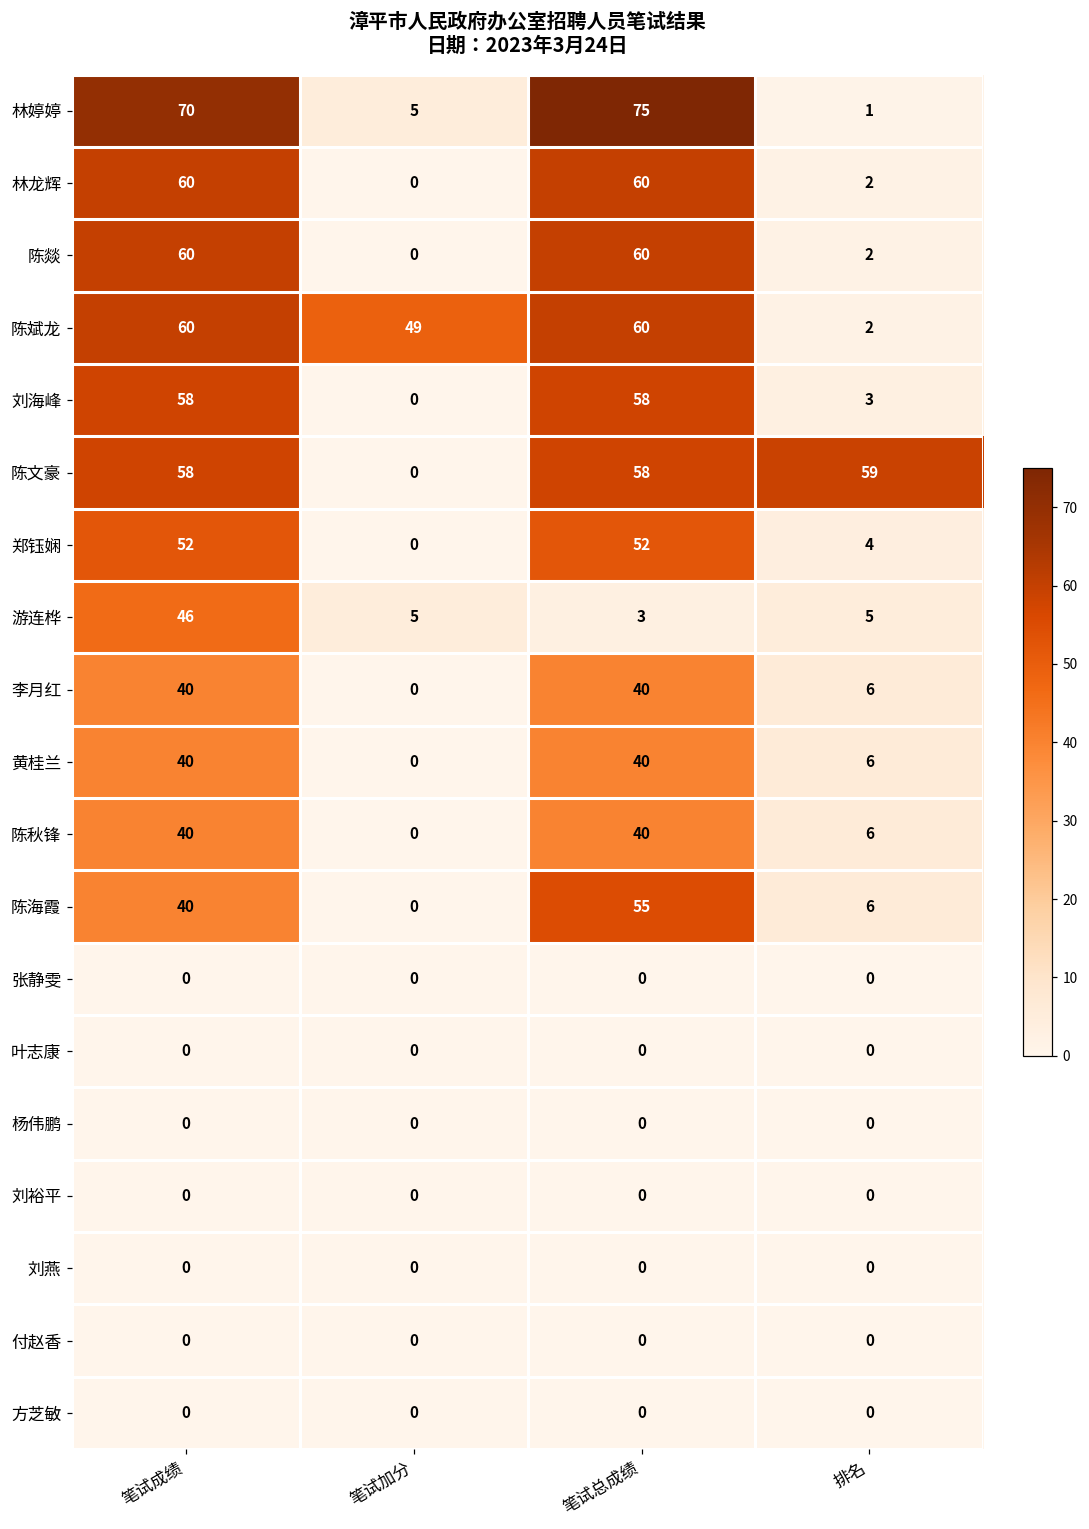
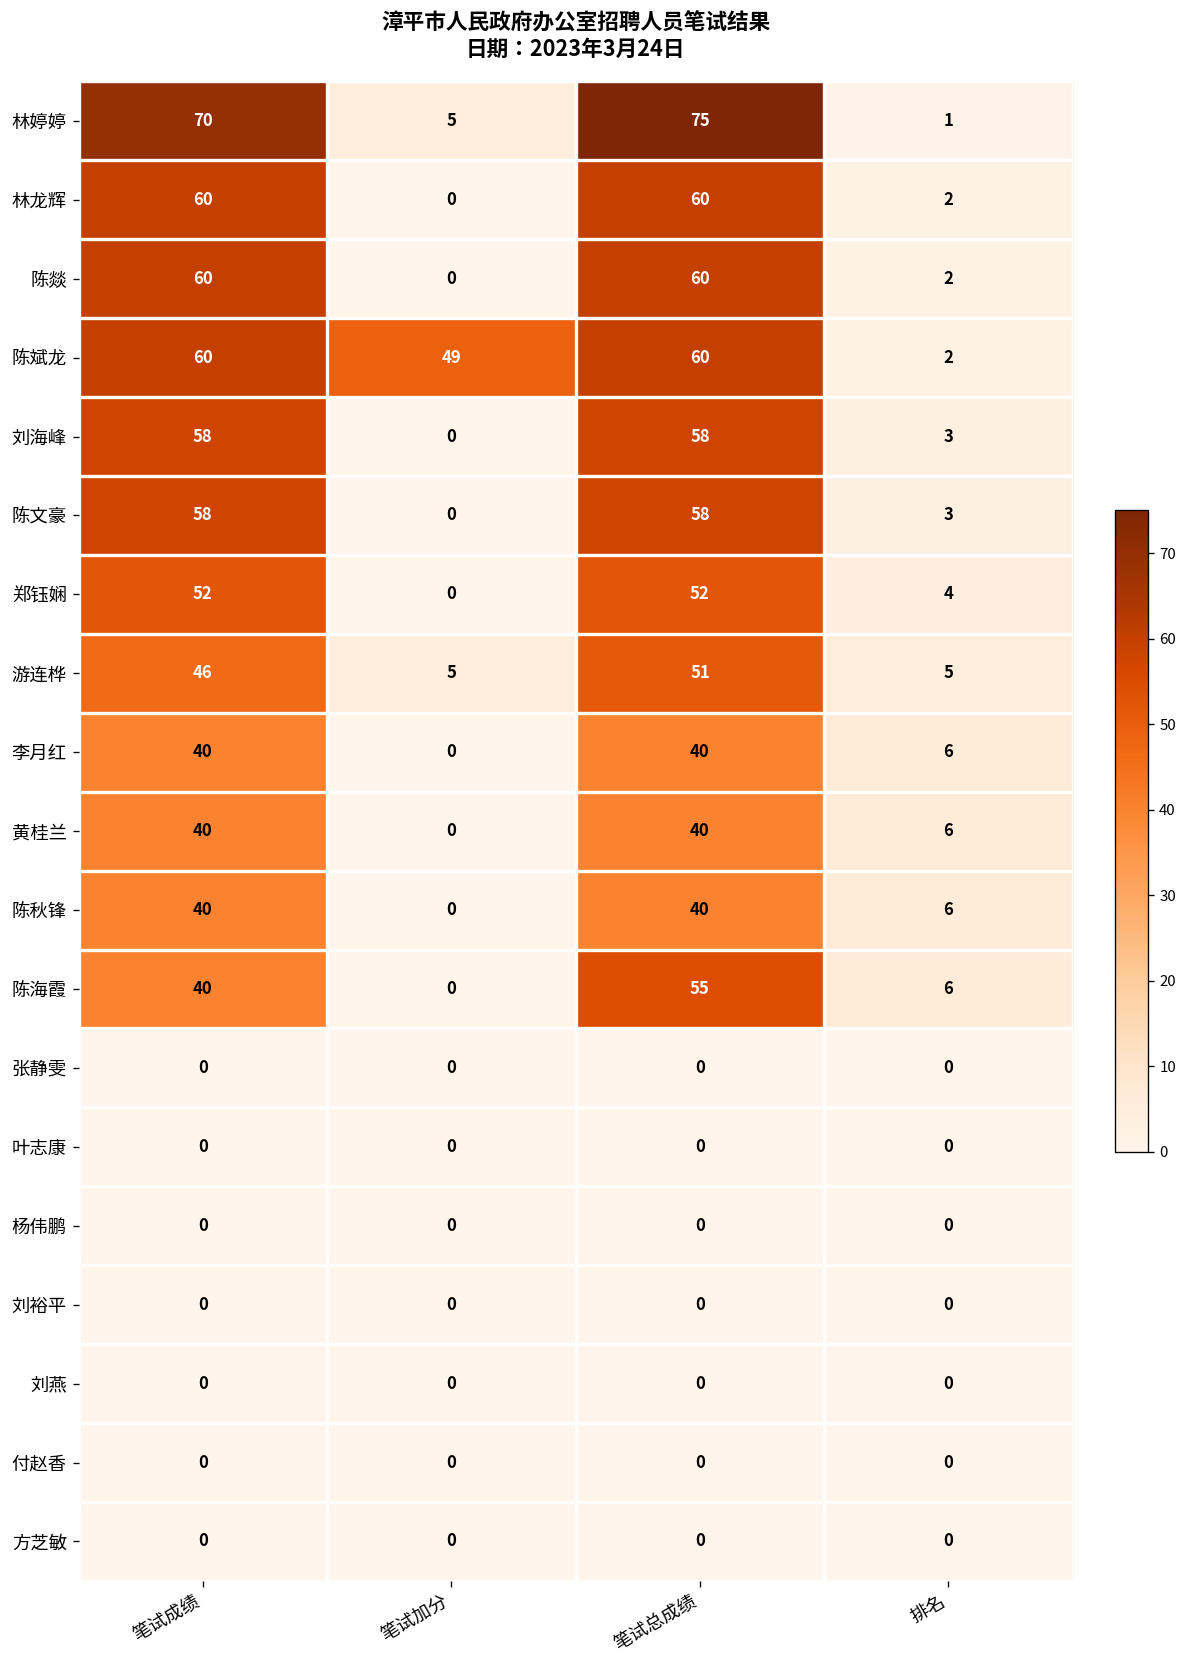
陈文豪, 排名: 59 -> 3
游连桦, 笔试总成绩: 3 -> 51
